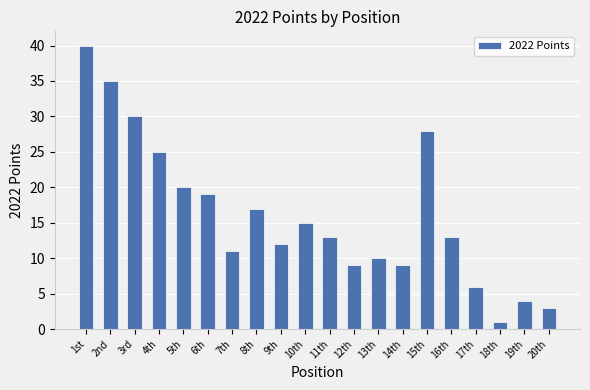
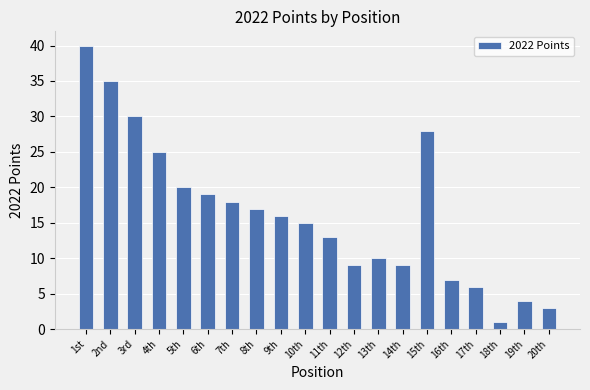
7th: 11 -> 18
9th: 12 -> 16
16th: 13 -> 7
